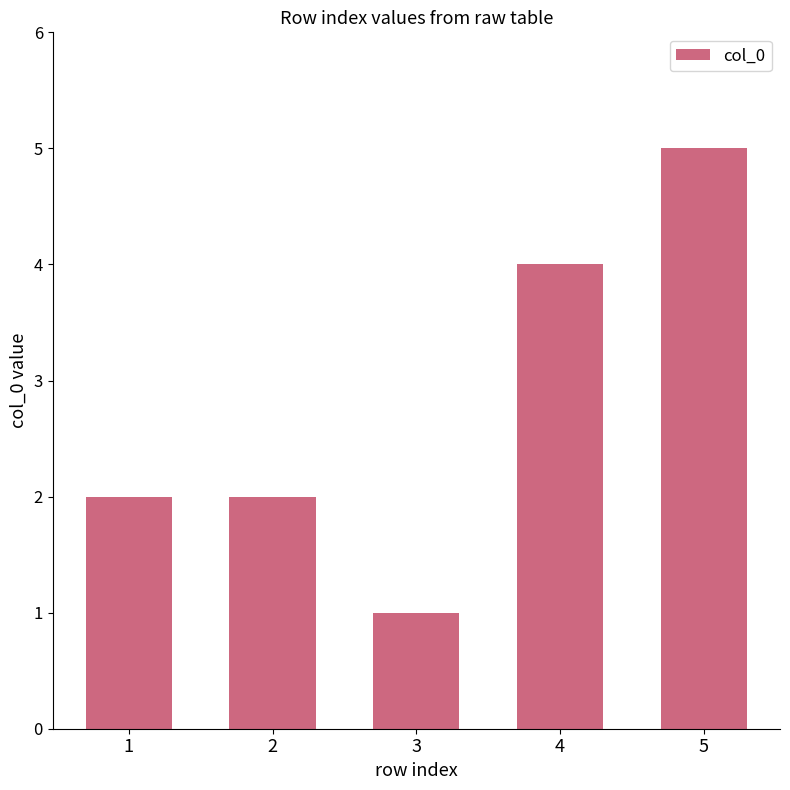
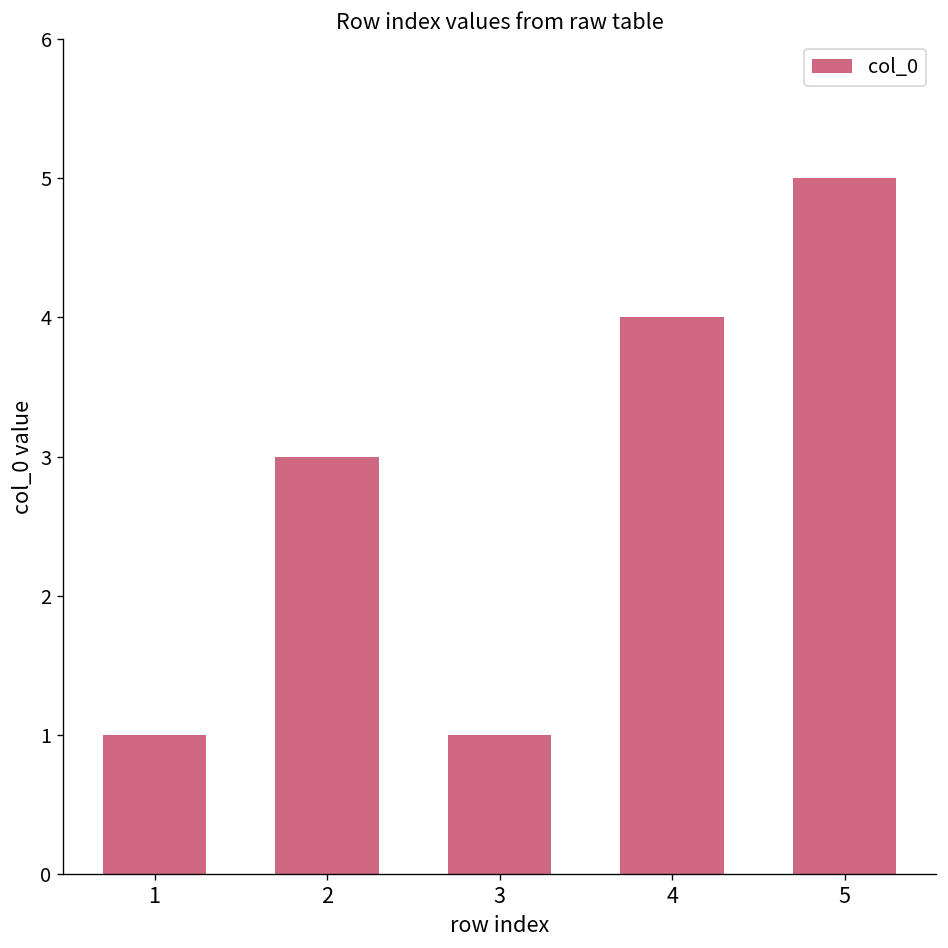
1: 2 -> 1
2: 2 -> 3
